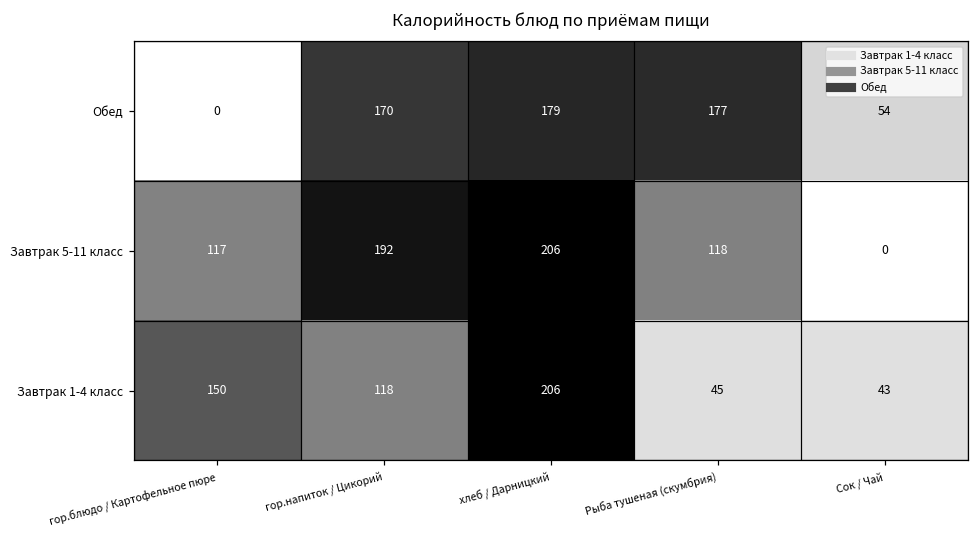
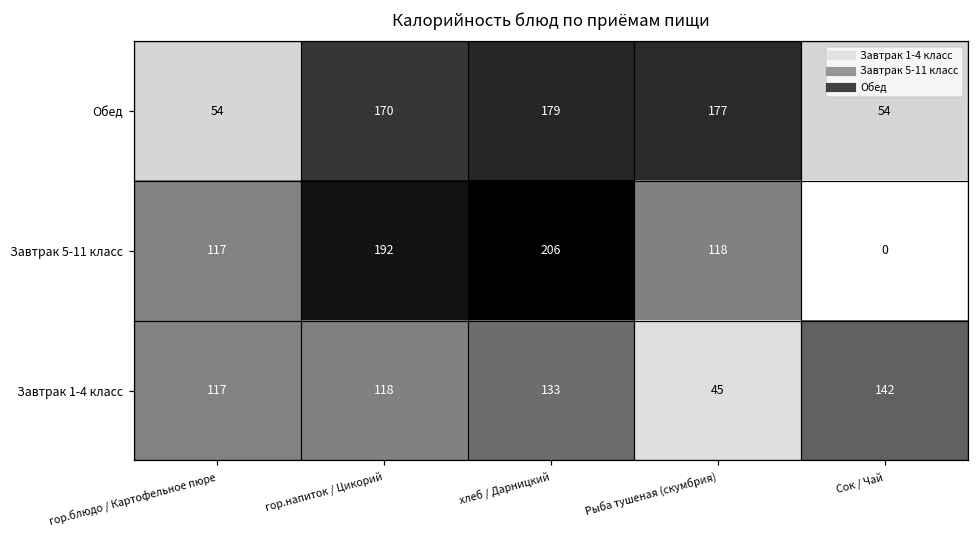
Обед, гор.блюдо / Картофельное пюре: 0 -> 54
Завтрак 1-4 класс, гор.блюдо / Картофельное пюре: 150 -> 117
Завтрак 1-4 класс, хлеб / Дарницкий: 206 -> 133
Завтрак 1-4 класс, Сок / Чай: 43 -> 142
